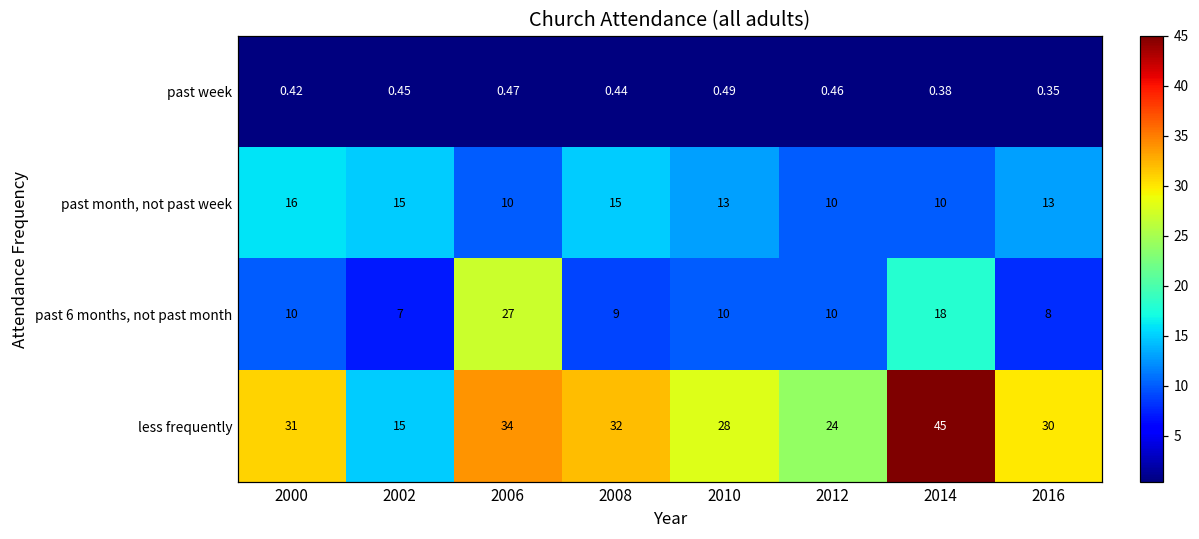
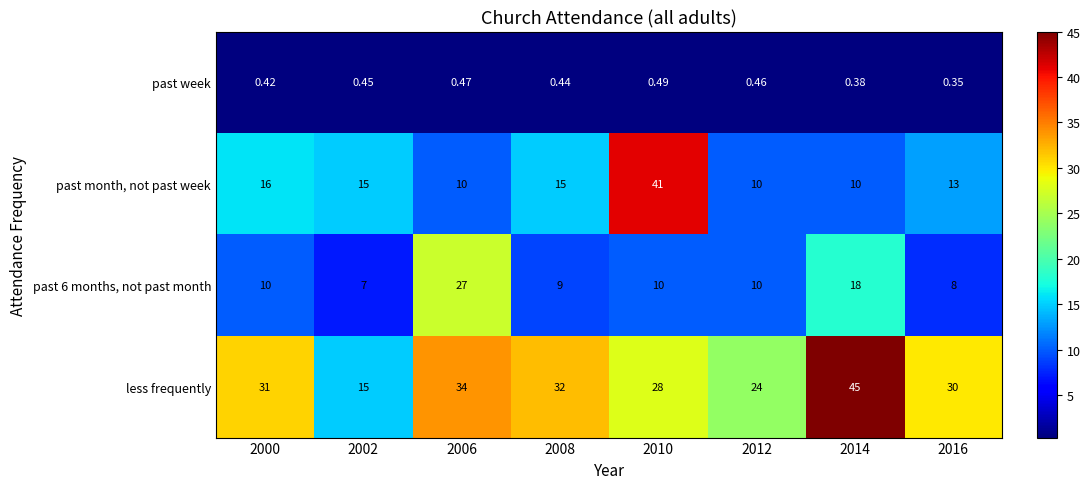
past month, not past week, 2010: 13 -> 41
